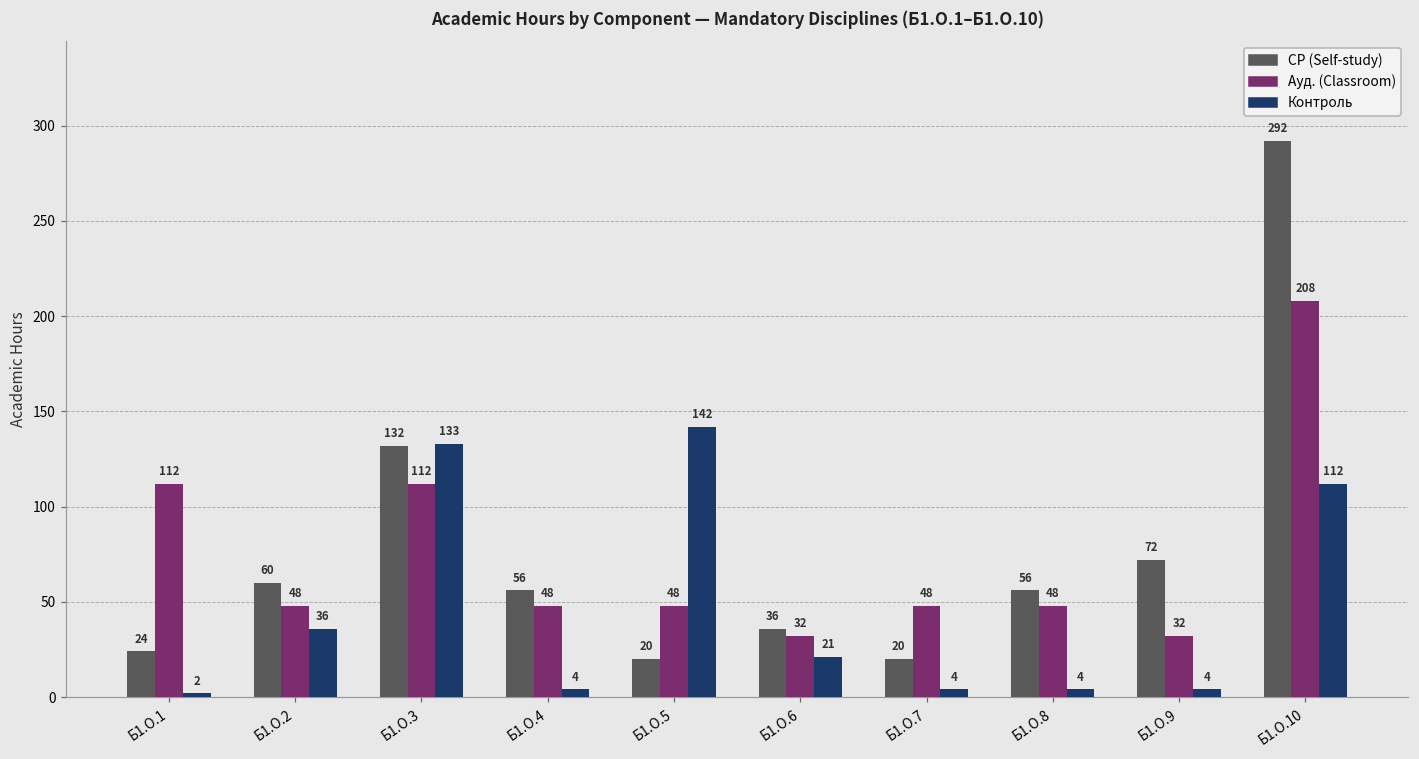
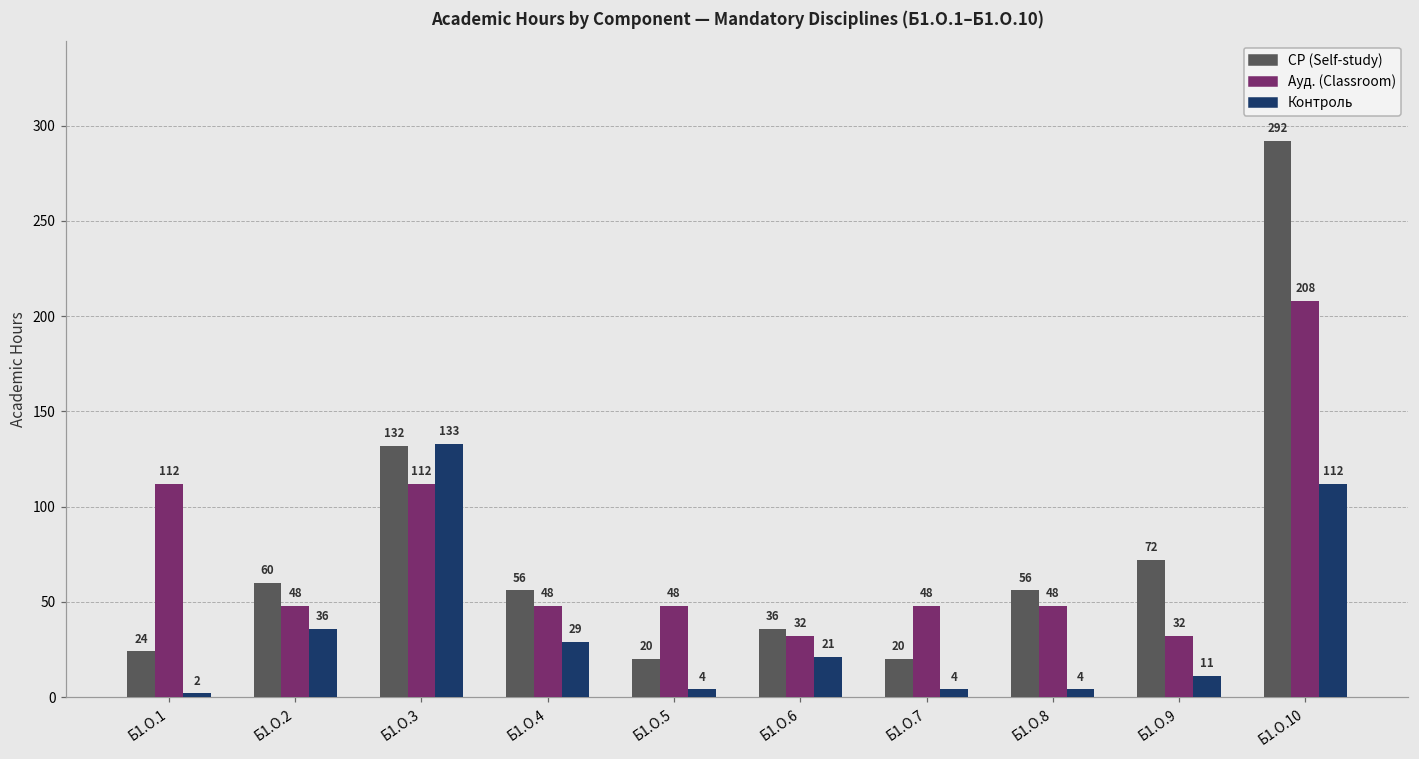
Контроль, Б1.О.4: 4 -> 29
Контроль, Б1.О.5: 142 -> 4
Контроль, Б1.О.9: 4 -> 11
